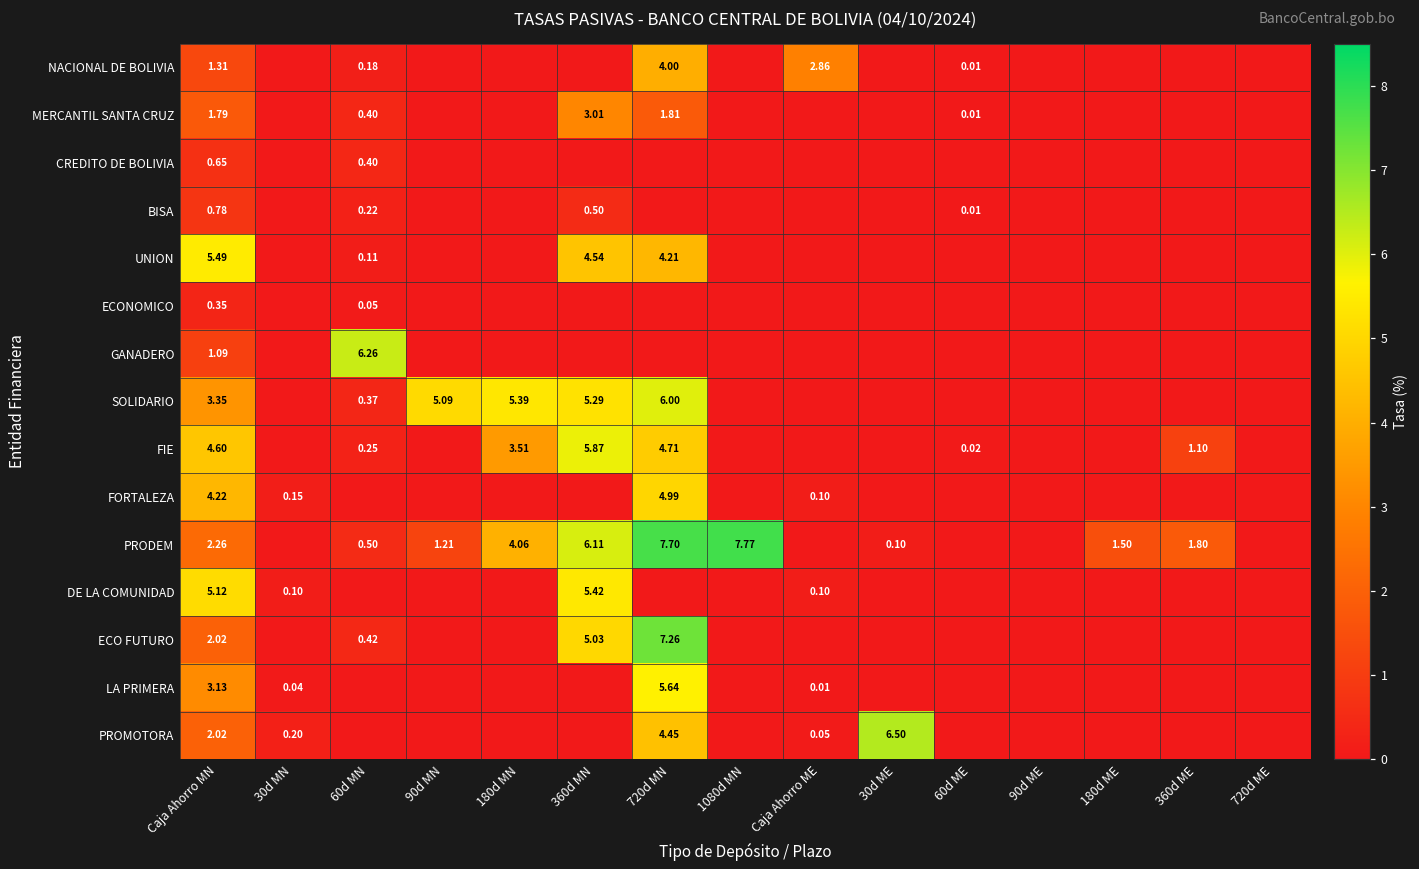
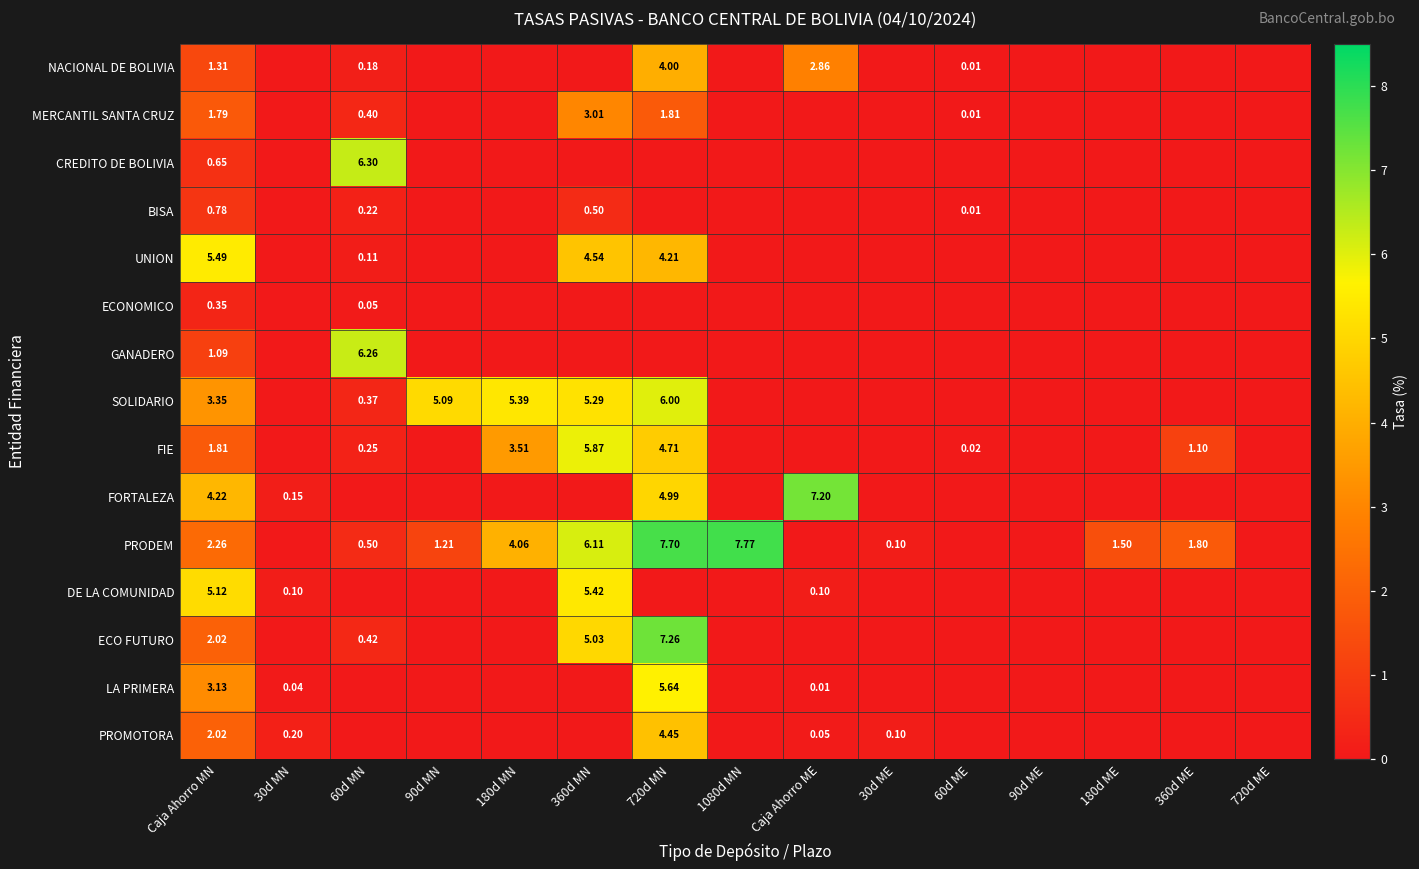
CREDITO DE BOLIVIA, 60d MN: 0.40 -> 6.30
FIE, Caja Ahorro MN: 4.60 -> 1.81
FORTALEZA, Caja Ahorro ME: 0.10 -> 7.20
PROMOTORA, 30d ME: 6.50 -> 0.10
